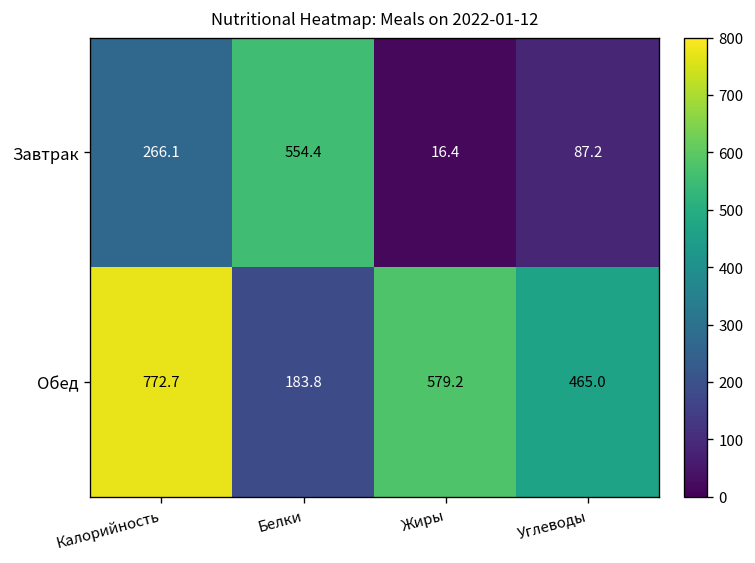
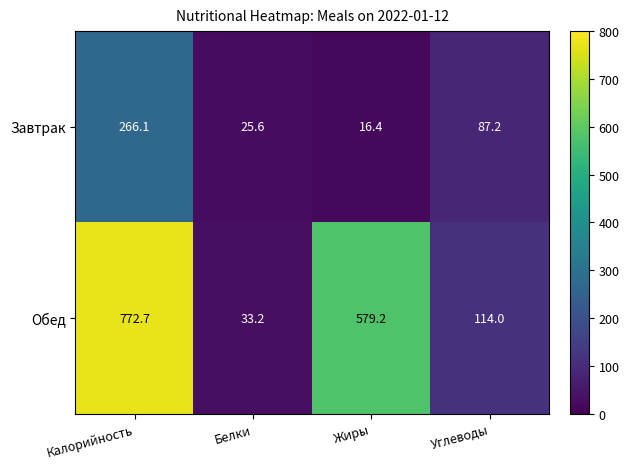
Завтрак, Белки: 554.4 -> 25.6
Обед, Белки: 183.8 -> 33.2
Обед, Углеводы: 465.0 -> 114.0
